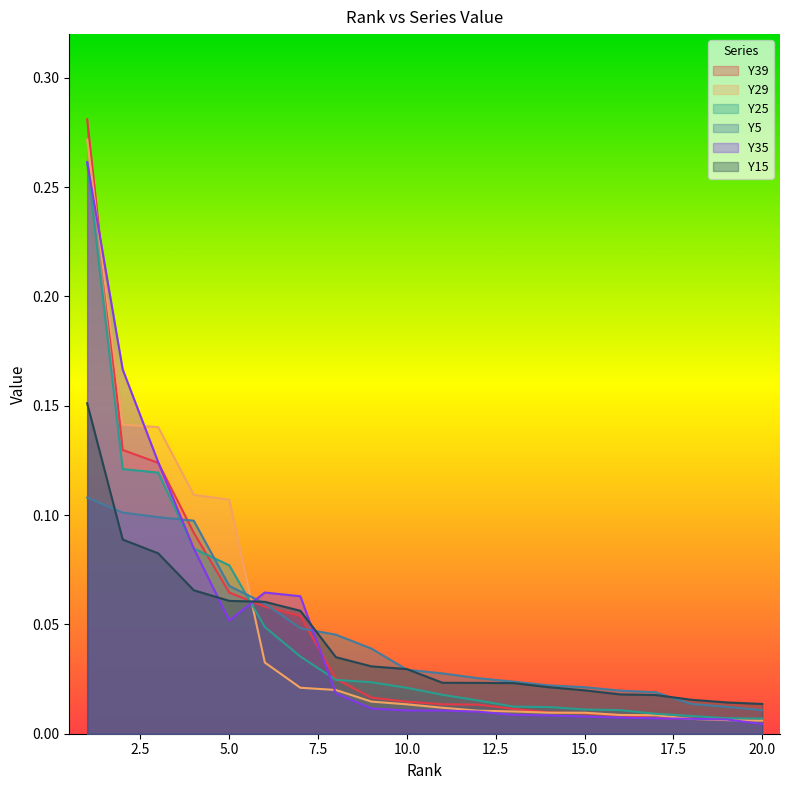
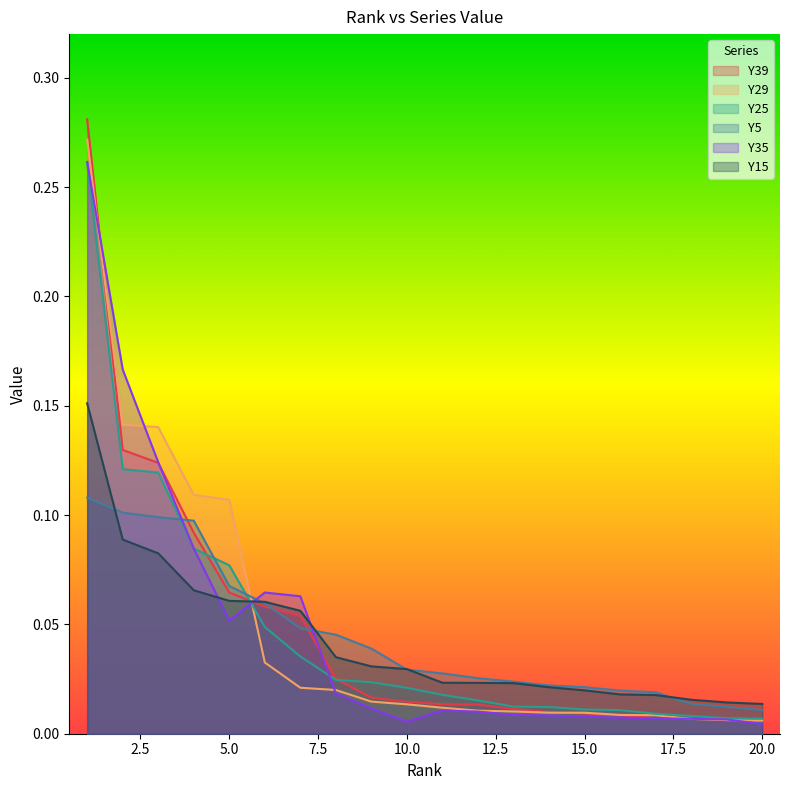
Y35, 10.0: 0.011 -> 0.006
